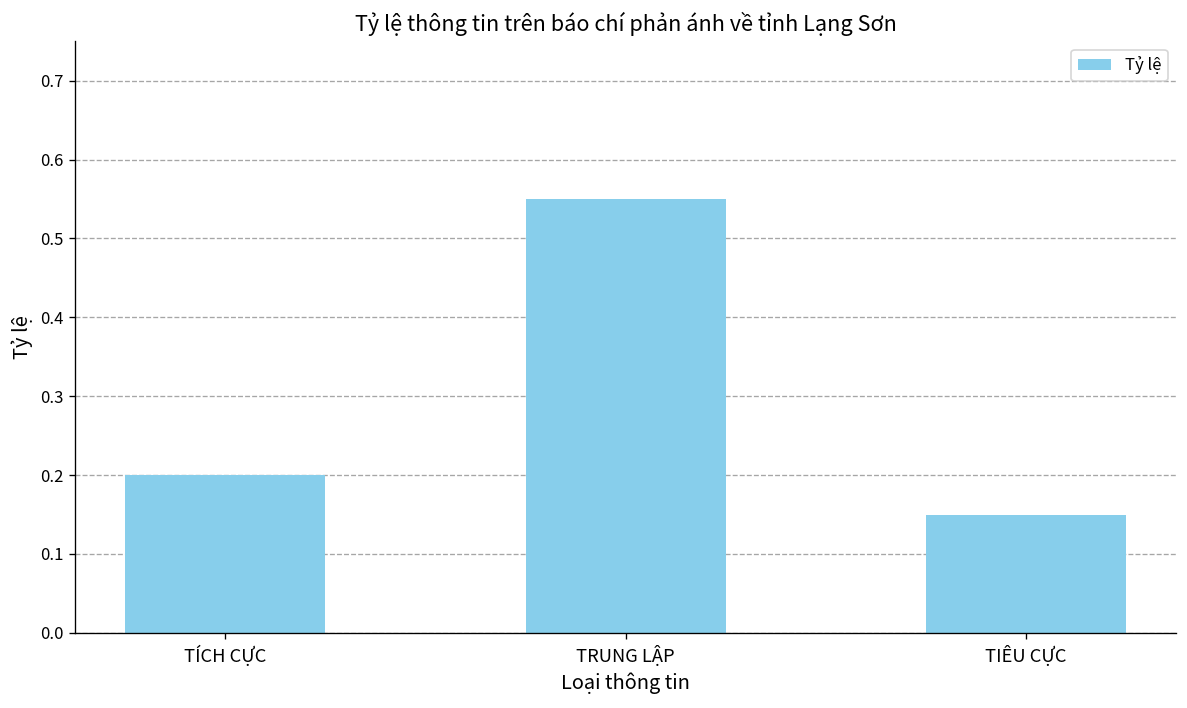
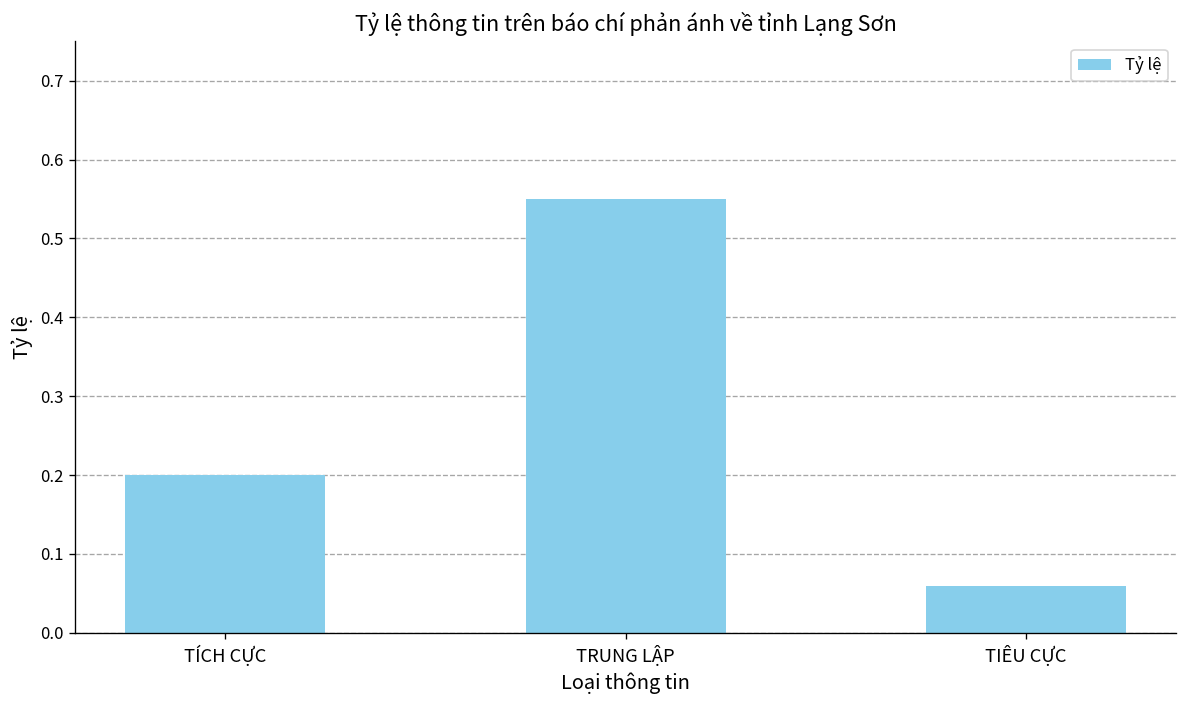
TIÊU CỰC: 0.15 -> 0.06
